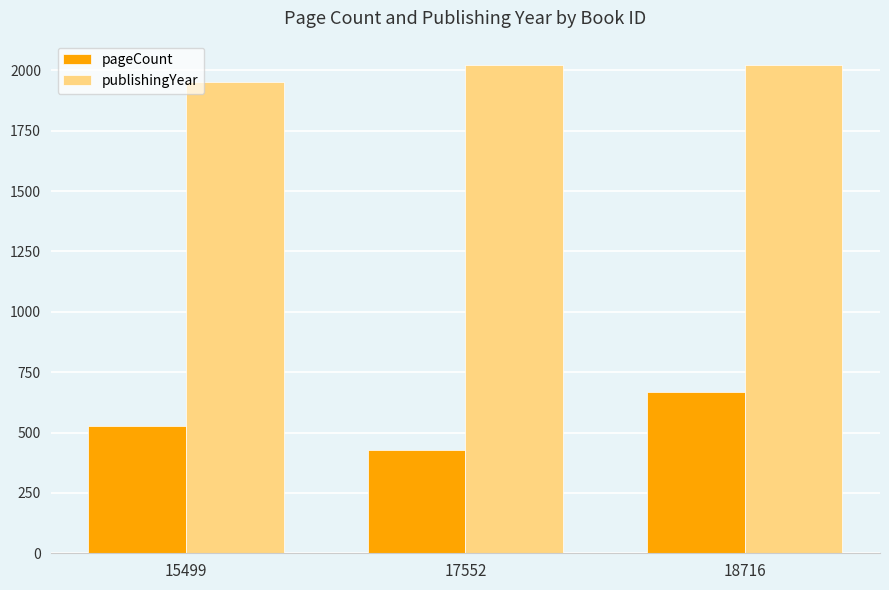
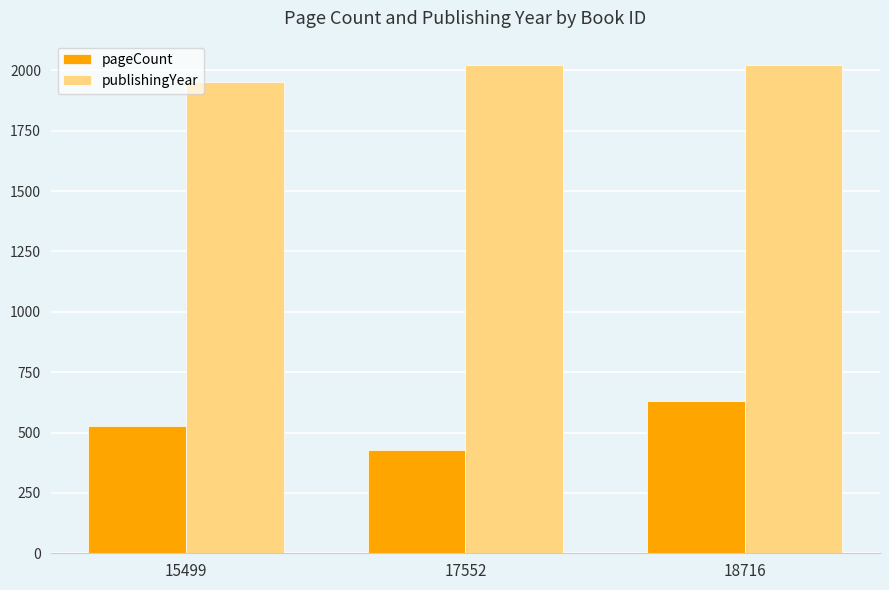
pageCount, 18716: 670 -> 630
